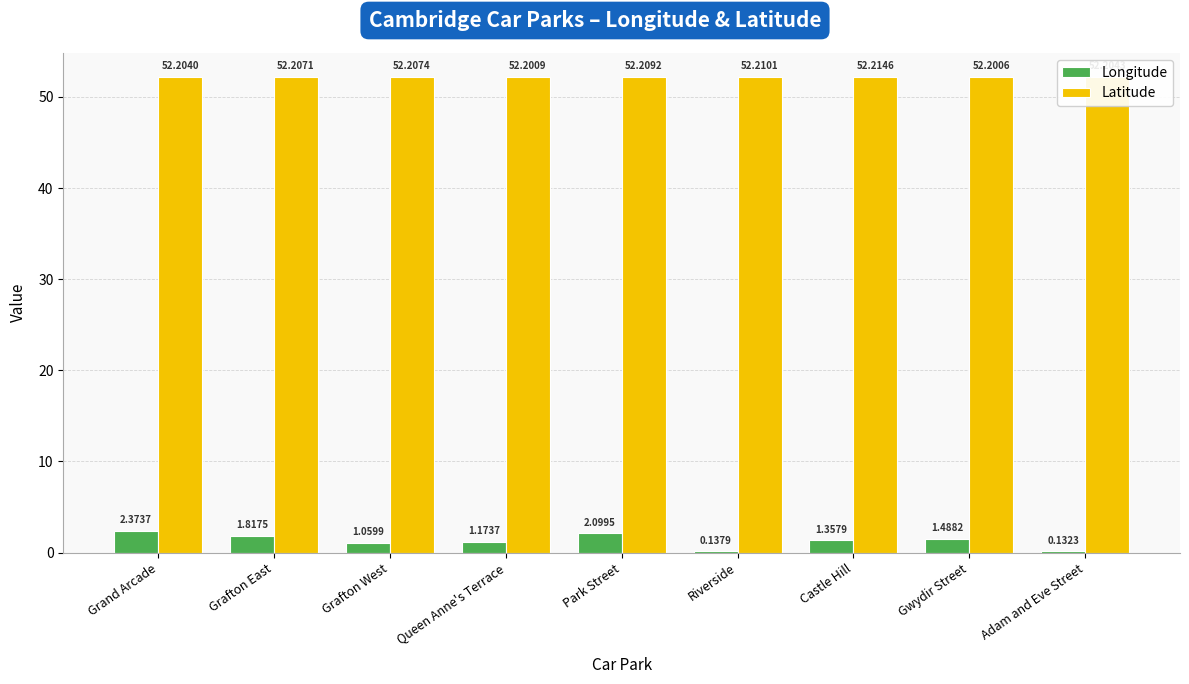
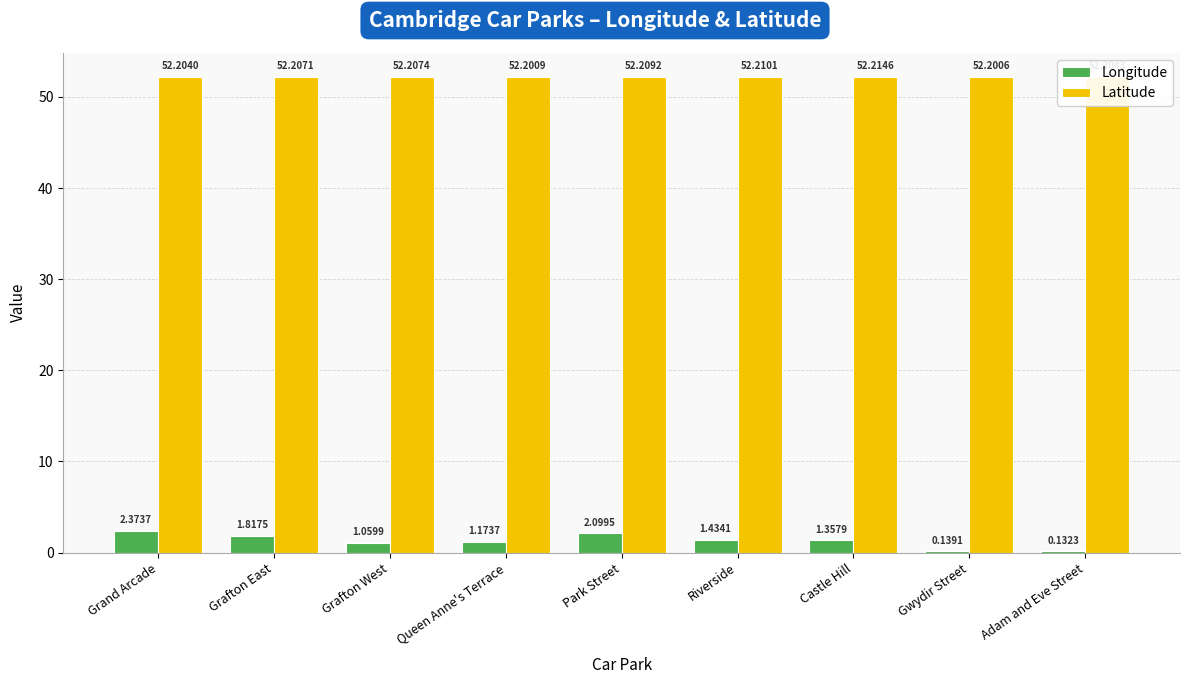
Longitude, Riverside: 0.1379 -> 1.4341
Longitude, Gwydir Street: 1.4882 -> 0.1391
